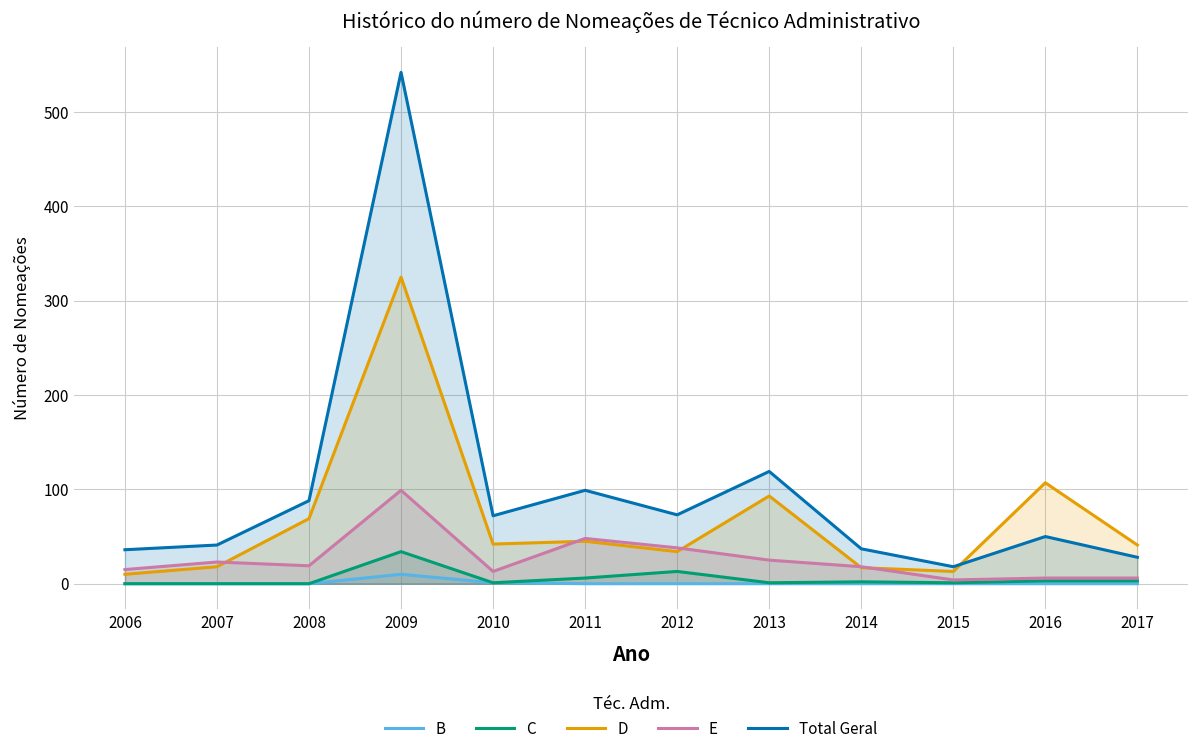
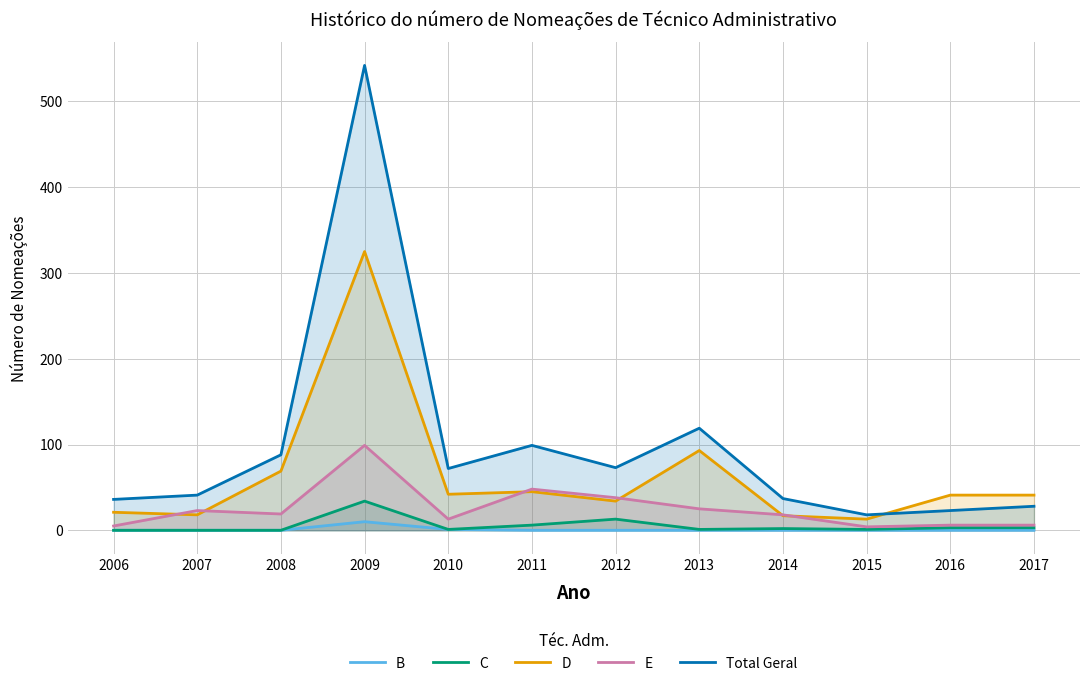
D, 2006: 10 -> 20
E, 2006: 20 -> 10
D, 2016: 110 -> 40
Total Geral, 2016: 50 -> 20
